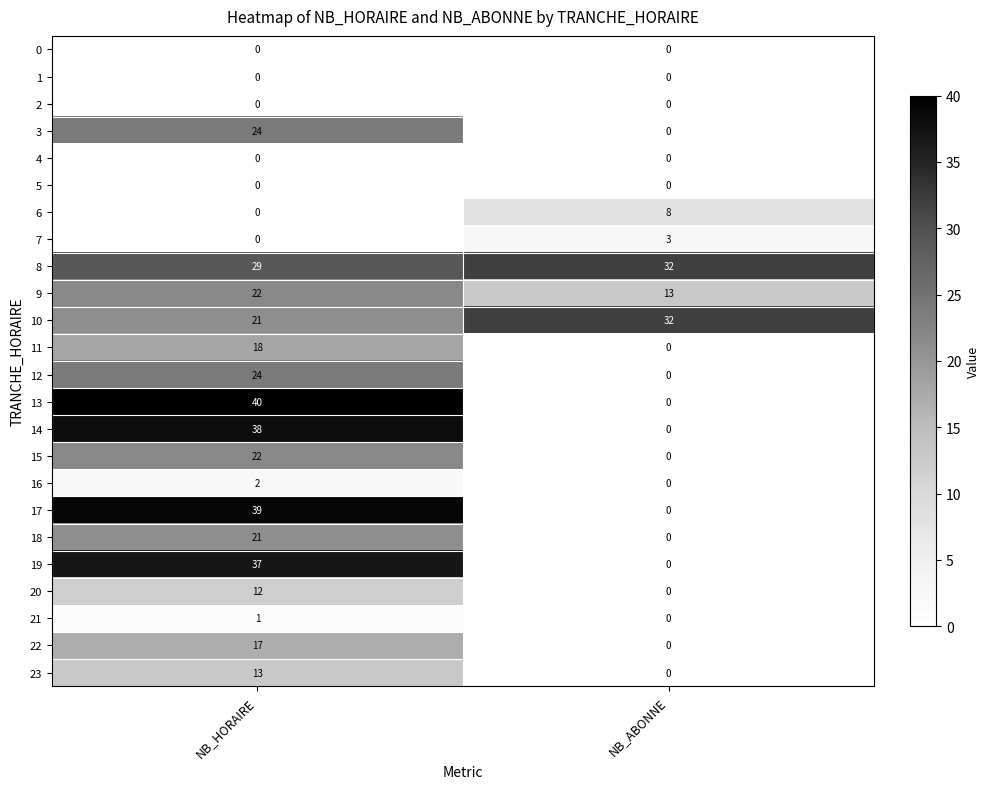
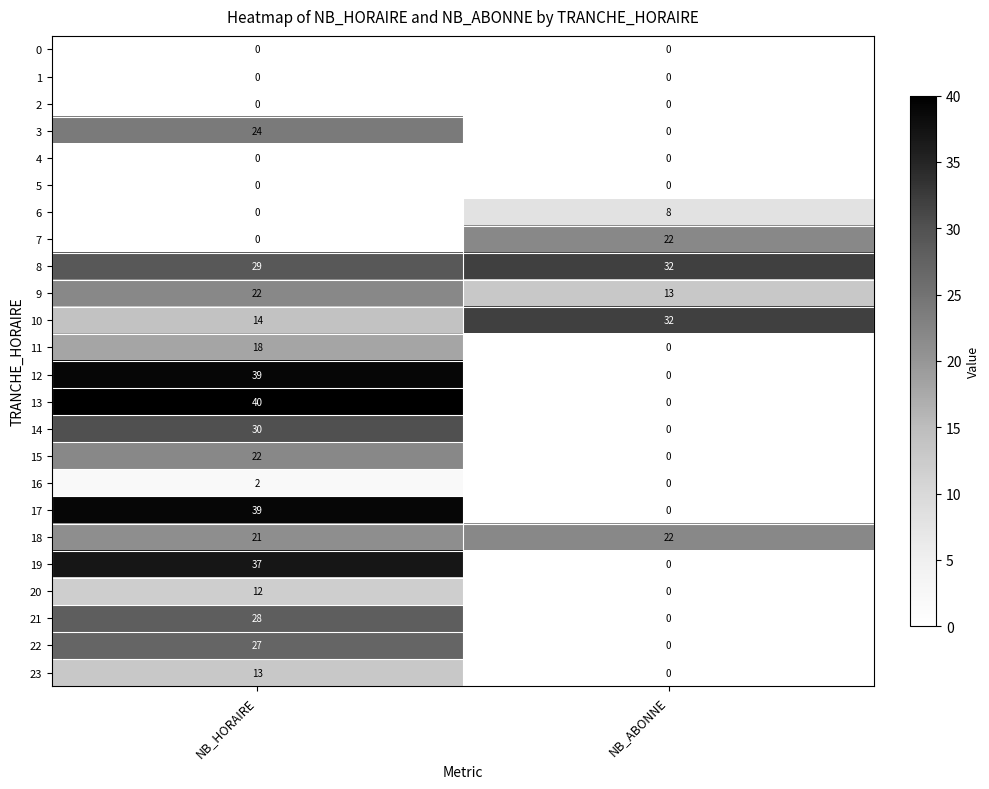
7, NB_ABONNE: 3 -> 22
10, NB_HORAIRE: 21 -> 14
12, NB_HORAIRE: 24 -> 39
14, NB_HORAIRE: 38 -> 30
18, NB_ABONNE: 0 -> 22
21, NB_HORAIRE: 1 -> 28
22, NB_HORAIRE: 17 -> 27
